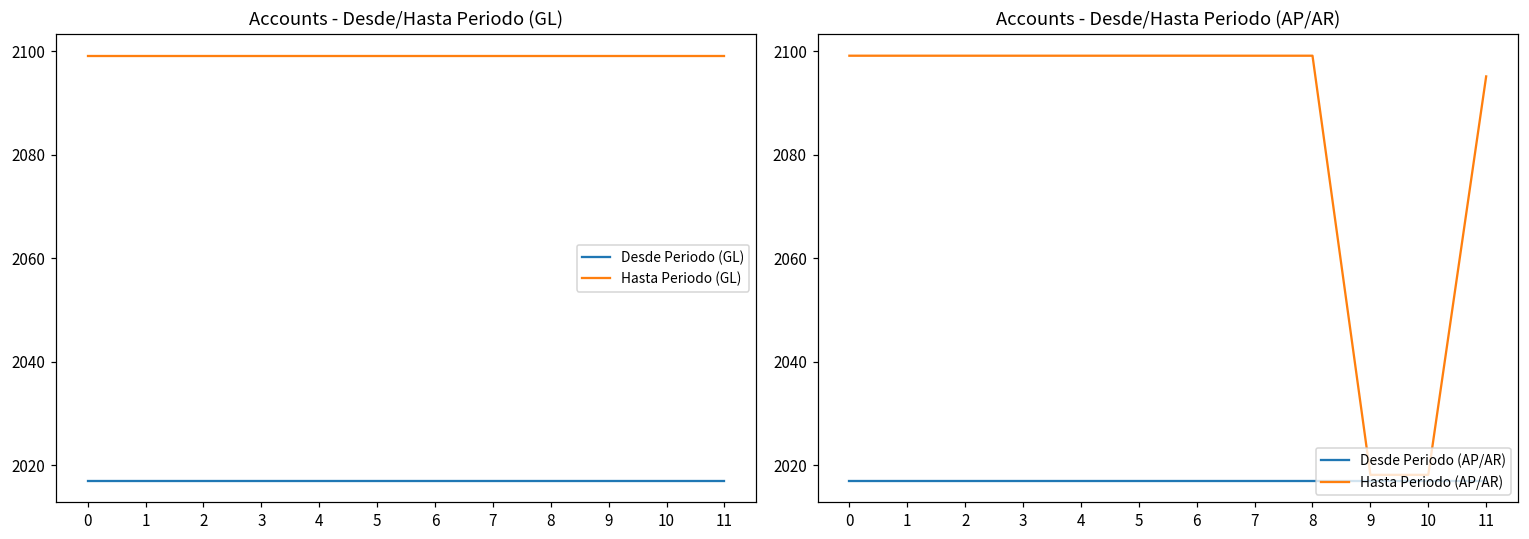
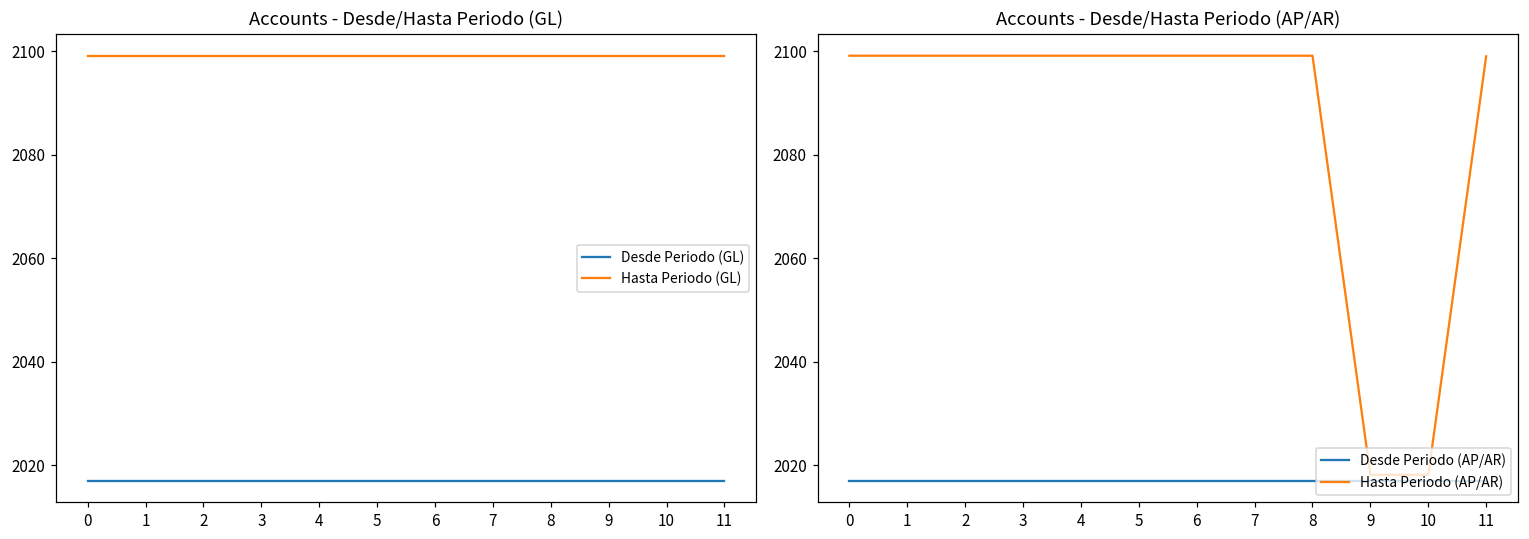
Accounts - Desde/Hasta Periodo (AP/AR), Hasta Periodo (AP/AR), 11: 2095 -> 2099
